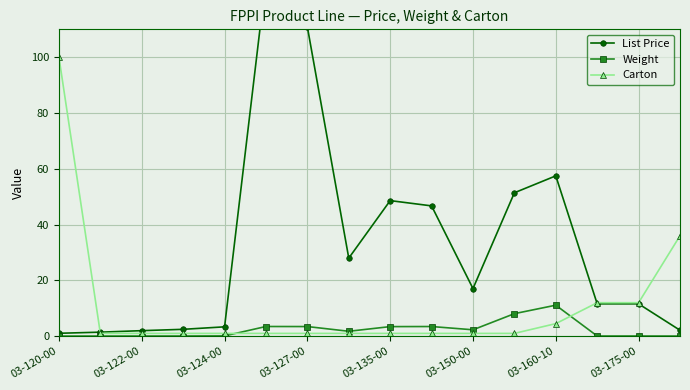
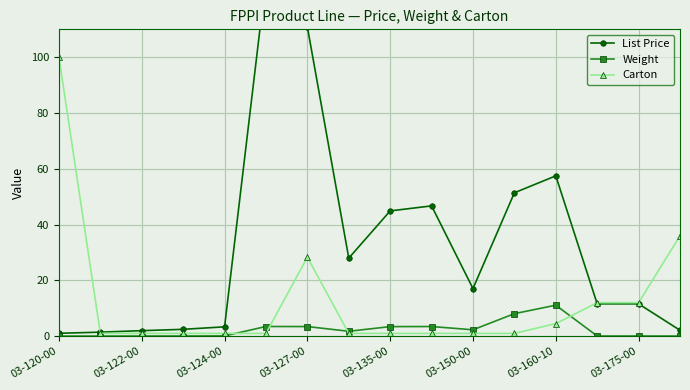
Carton, 03-127-00: 1 -> 28
List Price, 03-135-00: 49 -> 45
